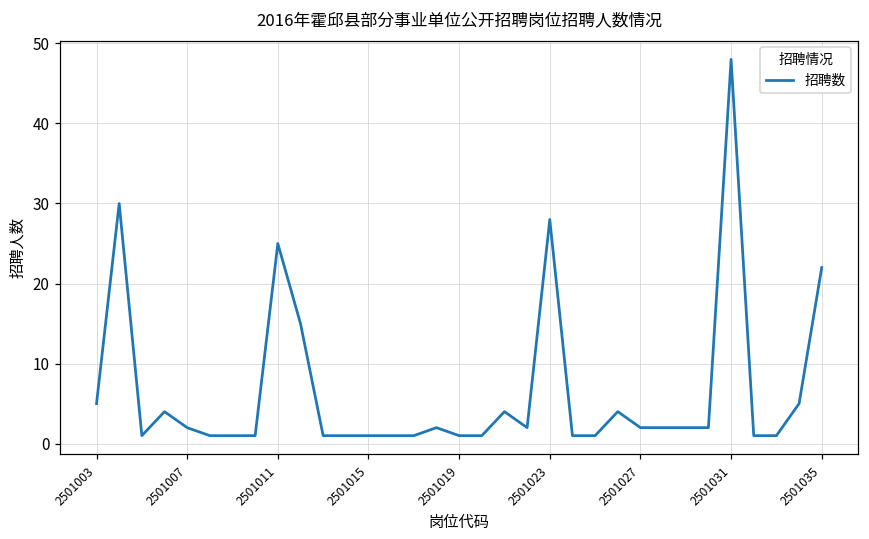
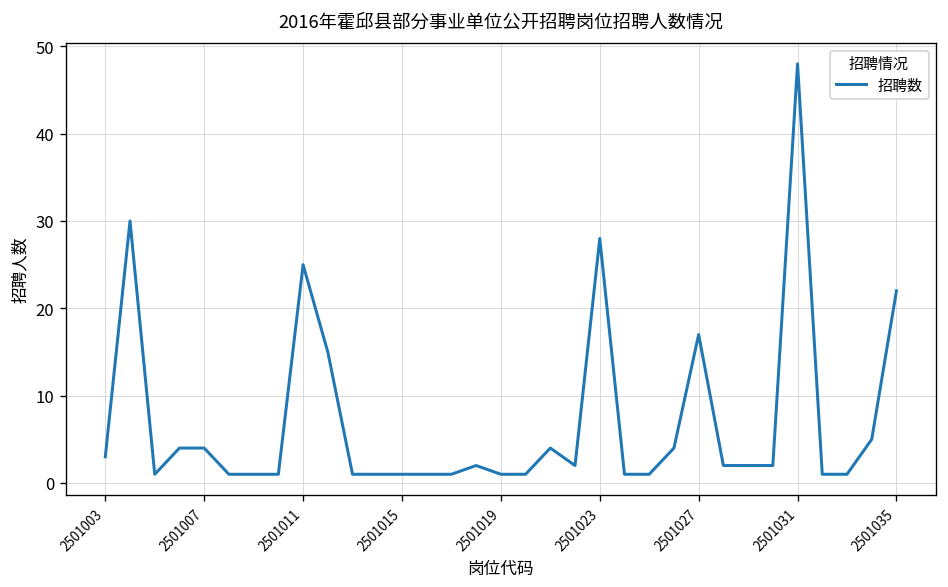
2501003: 5 -> 3
2501007: 2 -> 4
2501027: 2 -> 17
